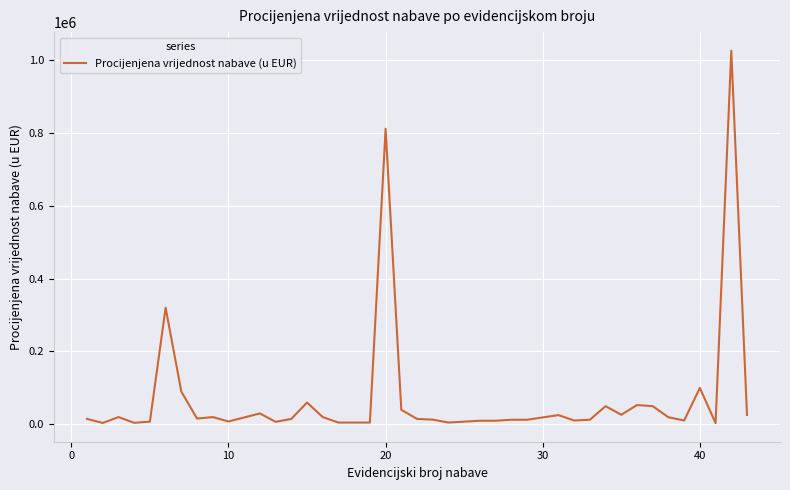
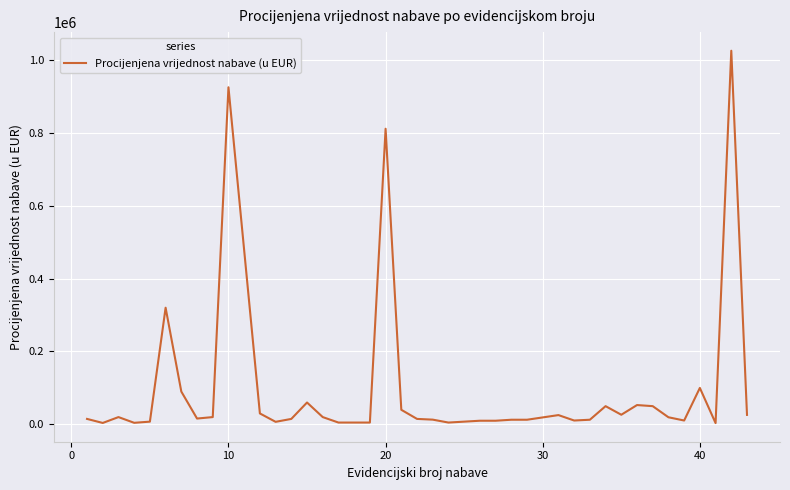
10: 10000 -> 920000
